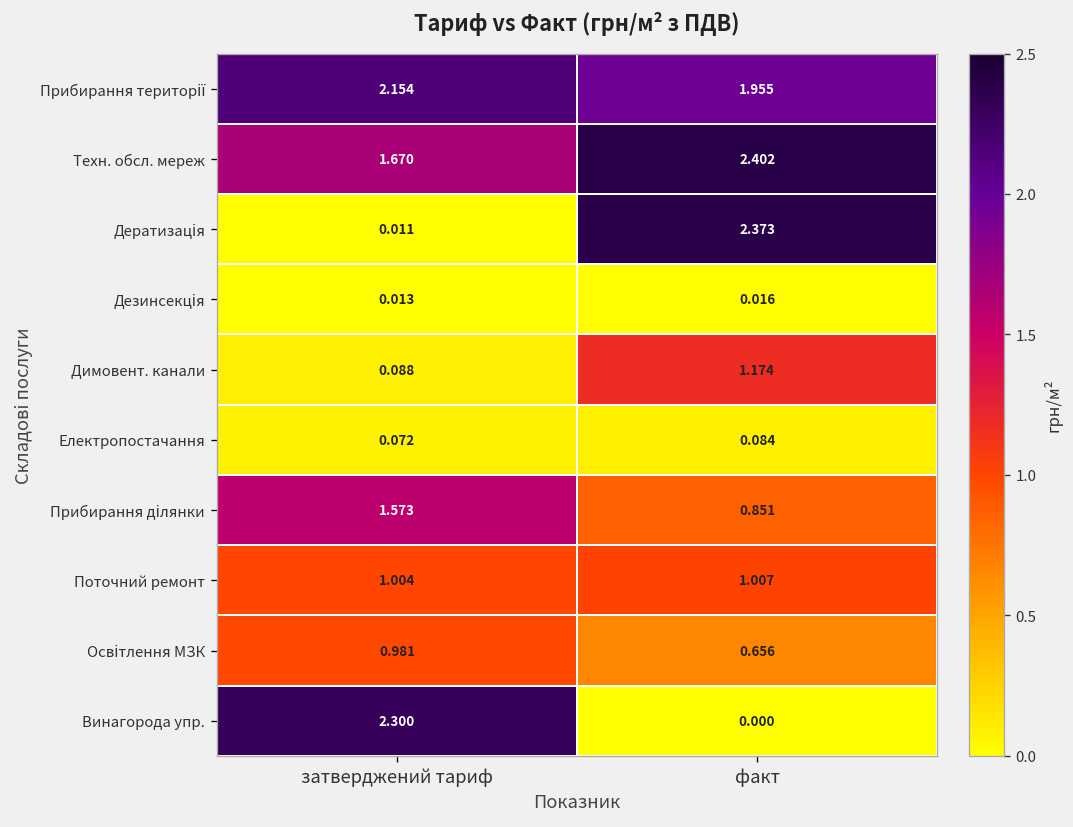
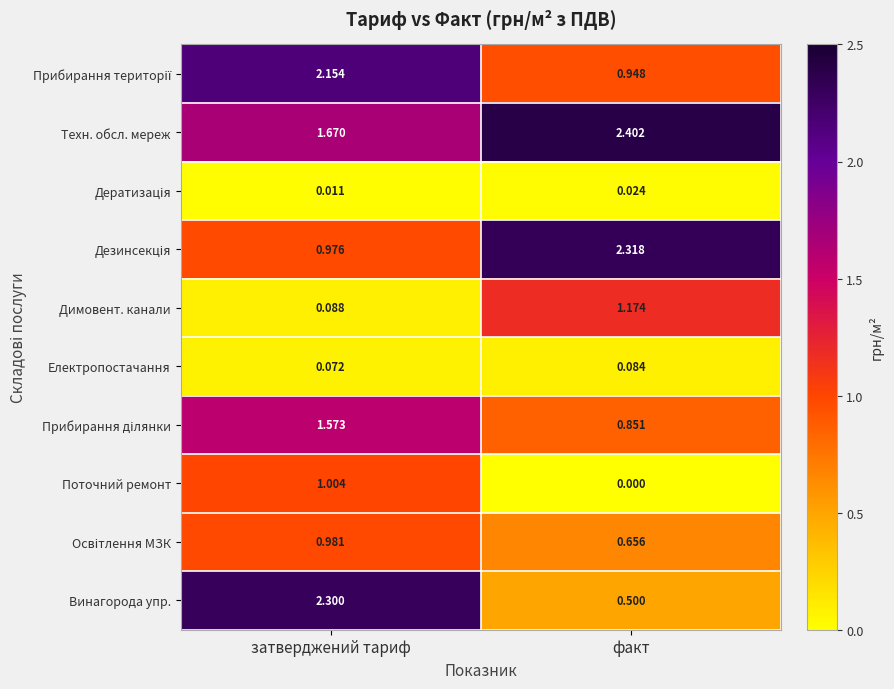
Прибирання території, факт: 1.955 -> 0.948
Дератизація, факт: 2.373 -> 0.024
Дезинсекція, затверджений тариф: 0.013 -> 0.976
Дезинсекція, факт: 0.016 -> 2.318
Поточний ремонт, факт: 1.007 -> 0.000
Винагорода упр., факт: 0.000 -> 0.500
